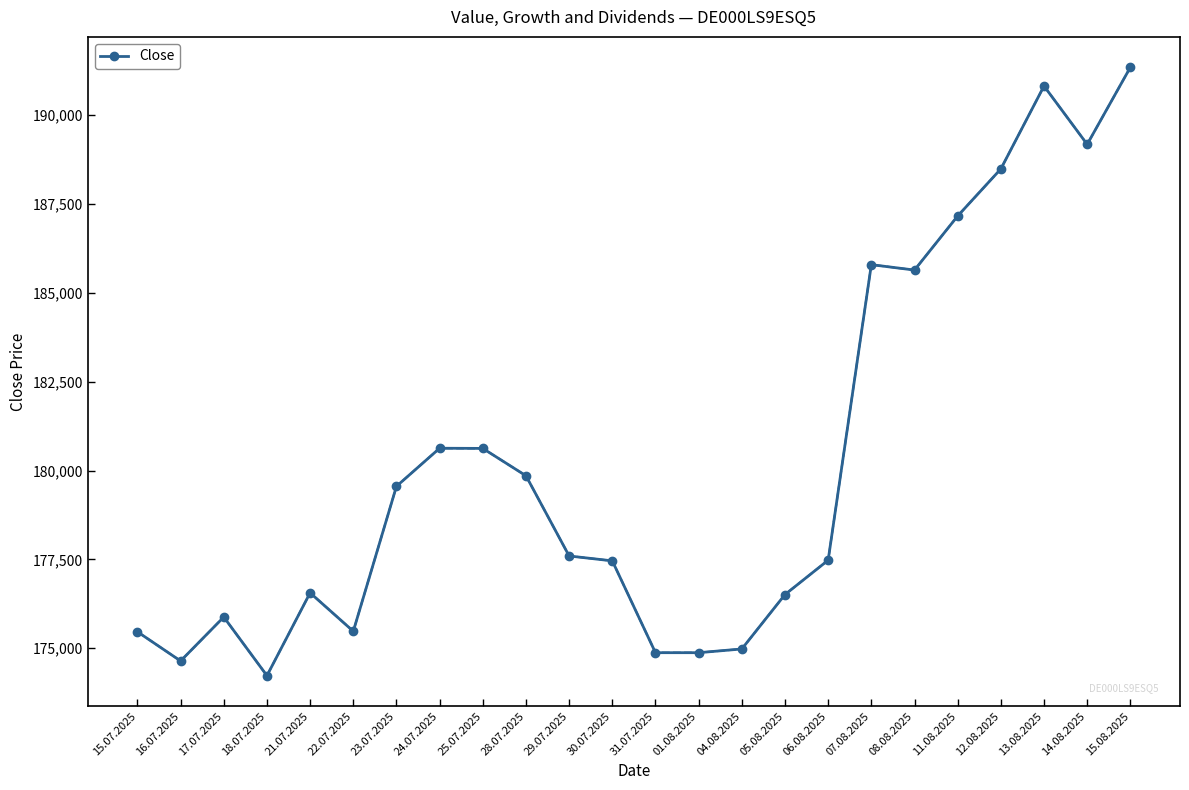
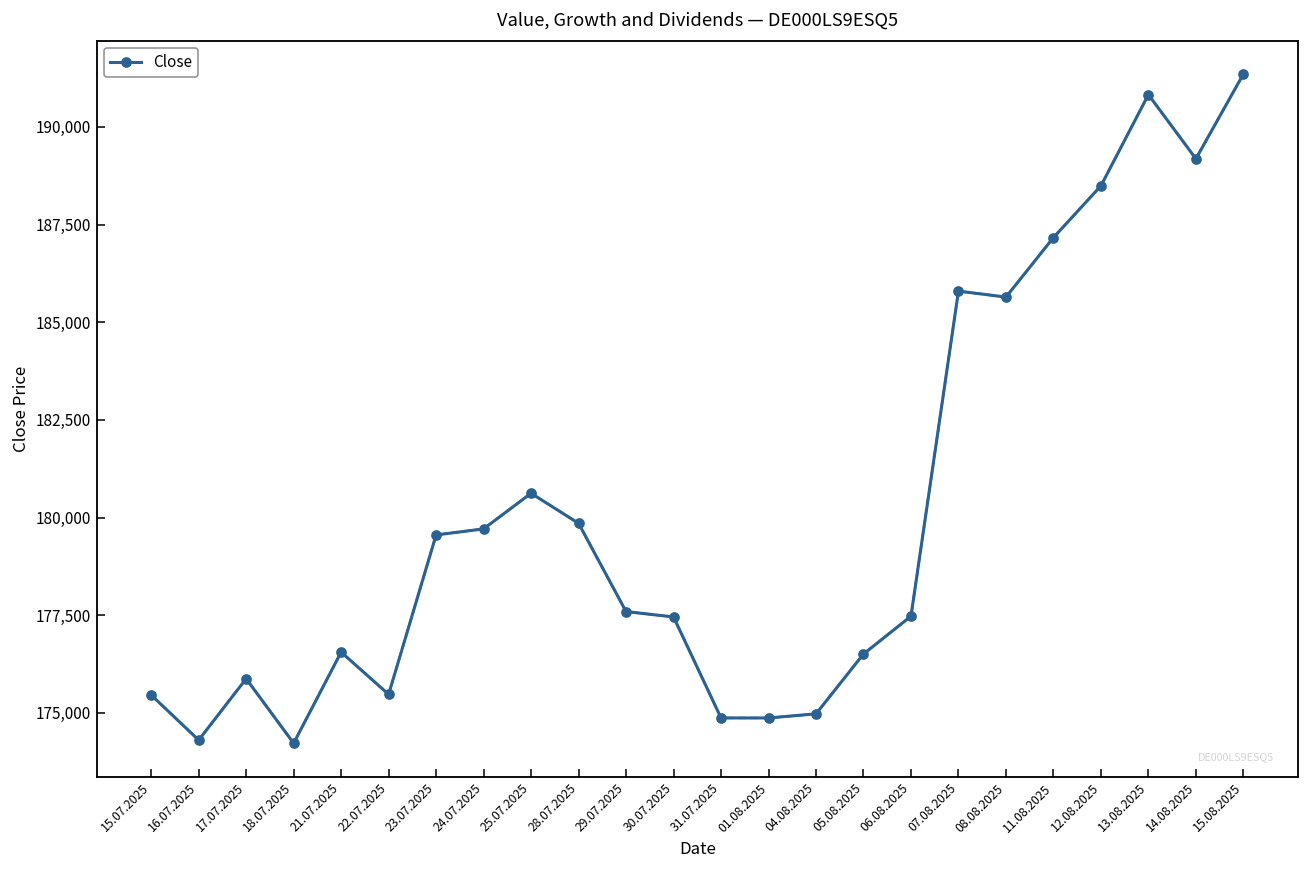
16.07.2025: 174,600 -> 174,300
24.07.2025: 180,600 -> 179,700
